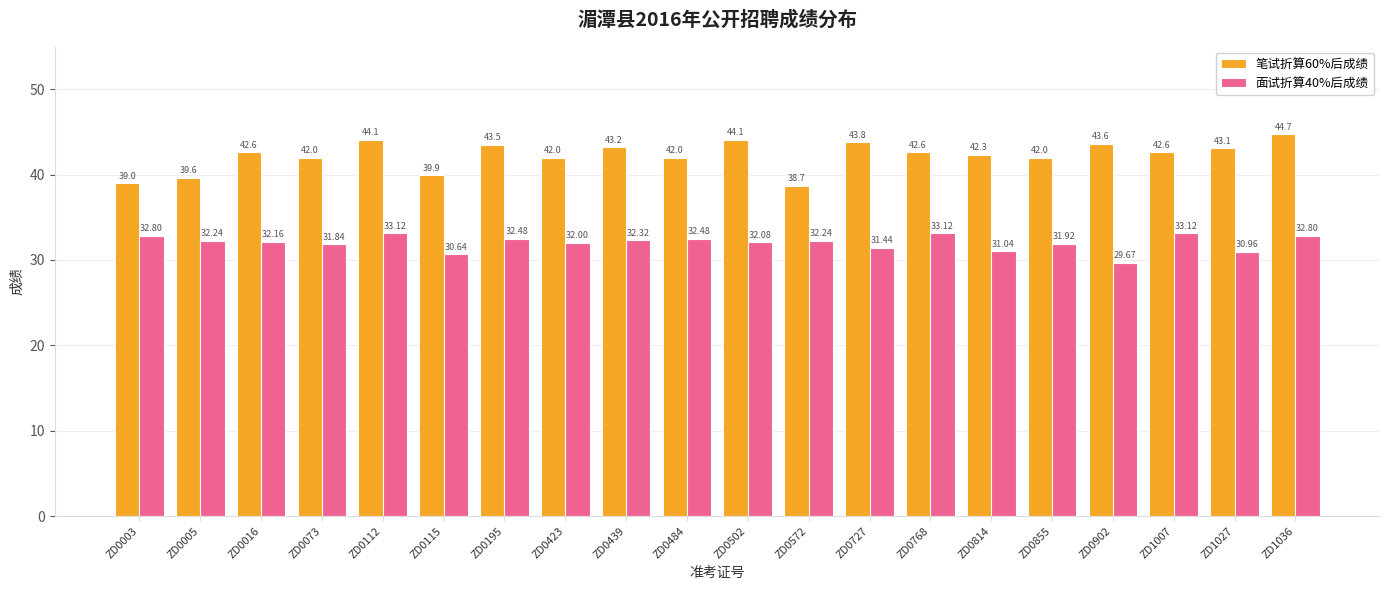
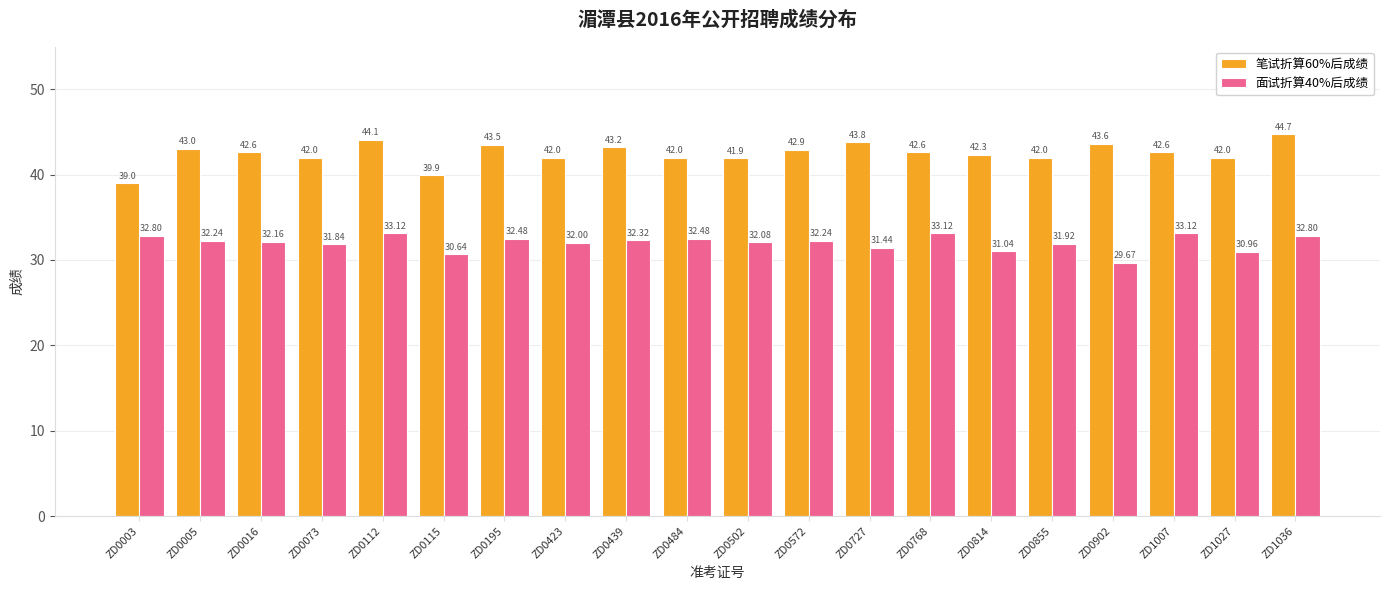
笔试折算60%后成绩, ZD0005: 39.6 -> 43.0
笔试折算60%后成绩, ZD0502: 44.1 -> 41.9
笔试折算60%后成绩, ZD0572: 38.7 -> 42.9
笔试折算60%后成绩, ZD1027: 43.1 -> 42.0
